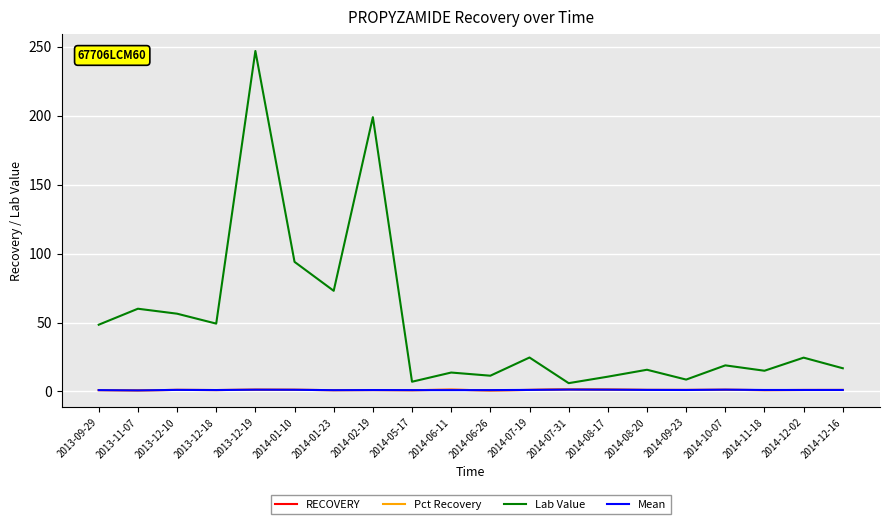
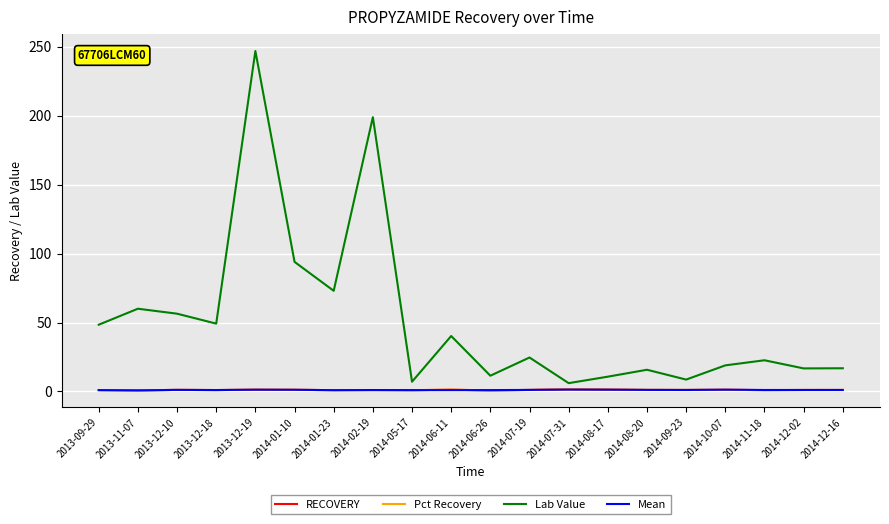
Lab Value, 2014-06-11: 14 -> 40
Lab Value, 2014-11-18: 15 -> 23
Lab Value, 2014-12-02: 25 -> 17
